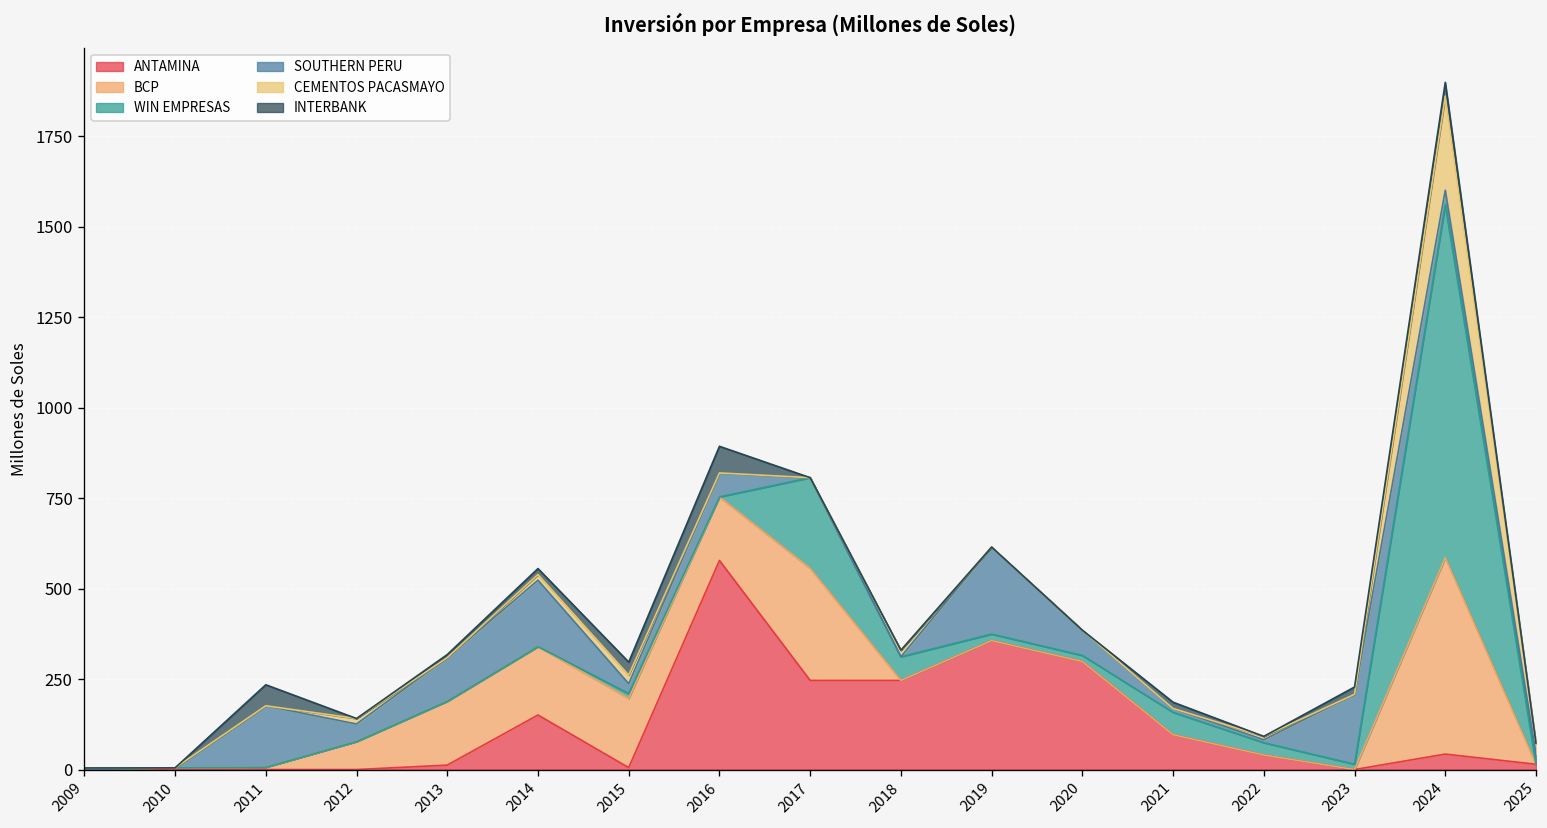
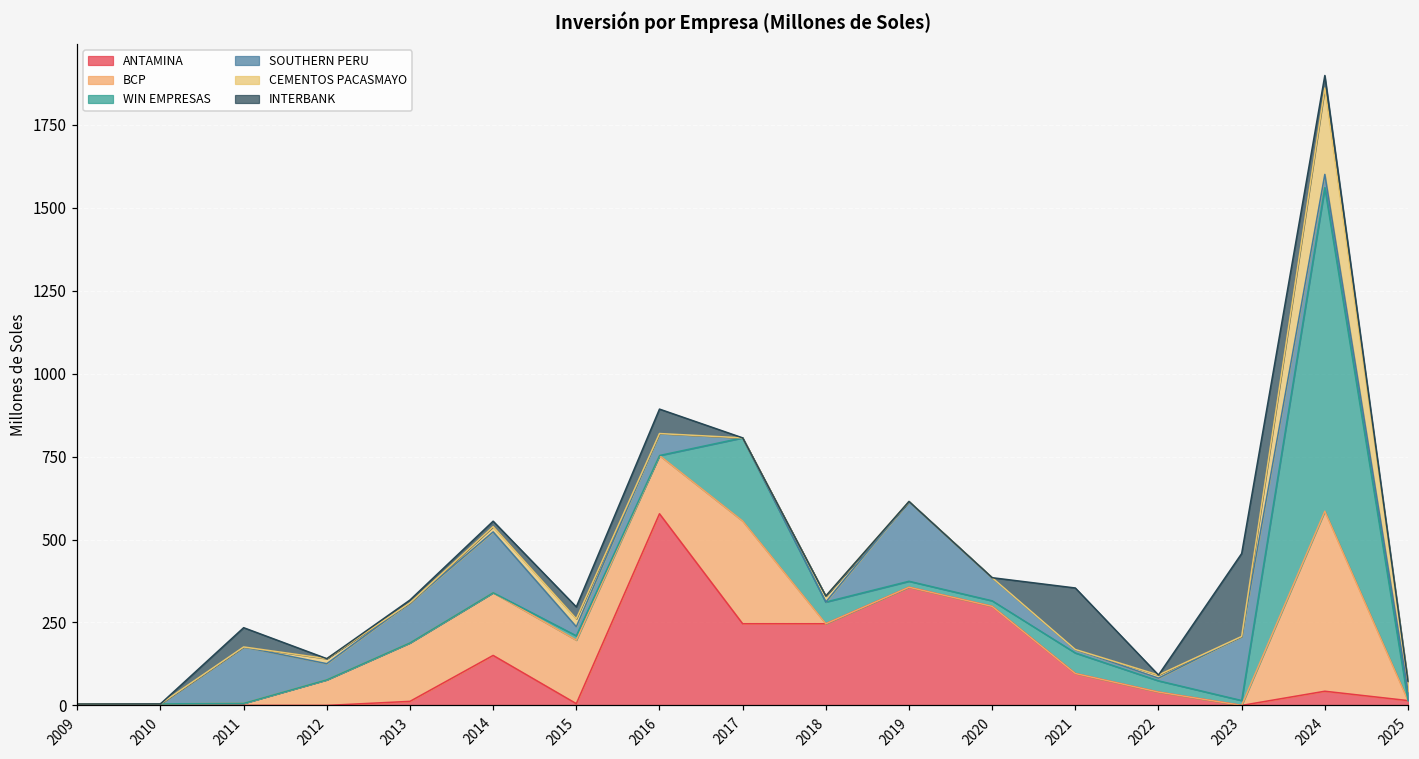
INTERBANK, 2021: 20 -> 190
INTERBANK, 2023: 20 -> 250
